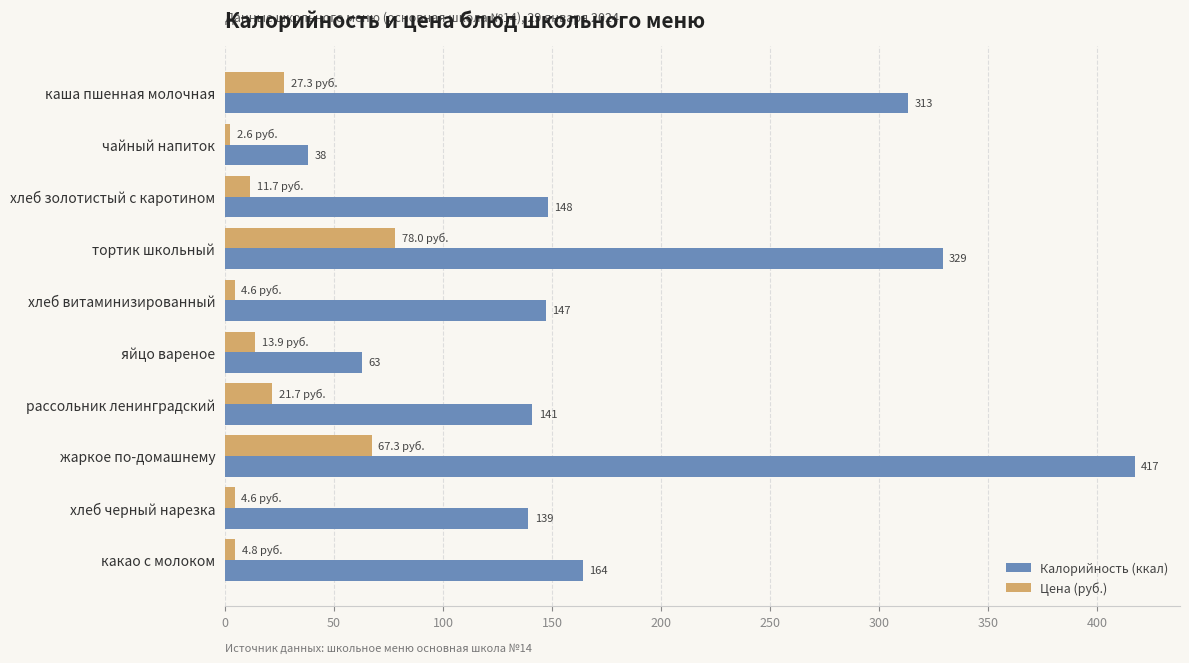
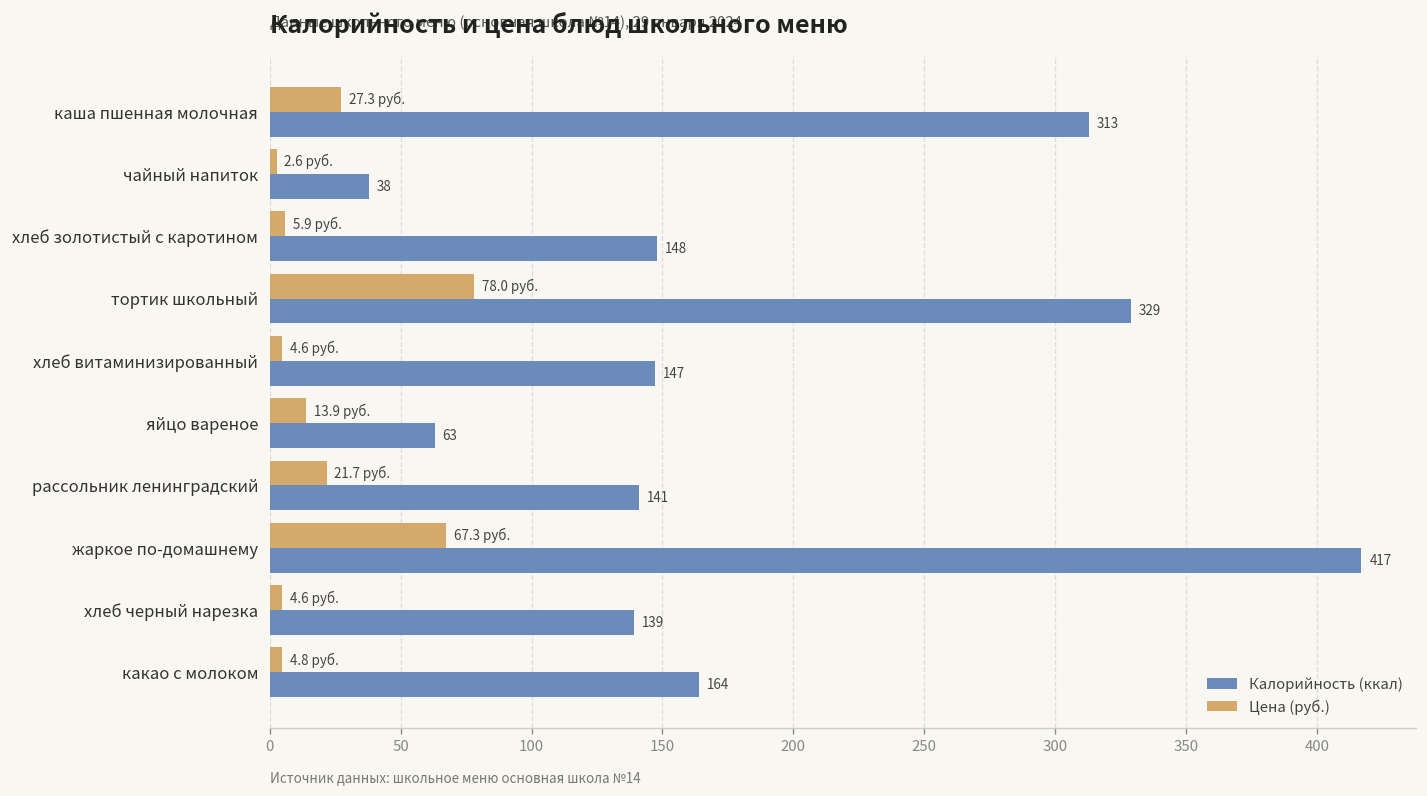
Цена (руб.), хлеб золотистый с каротином: 11.7 -> 5.9
